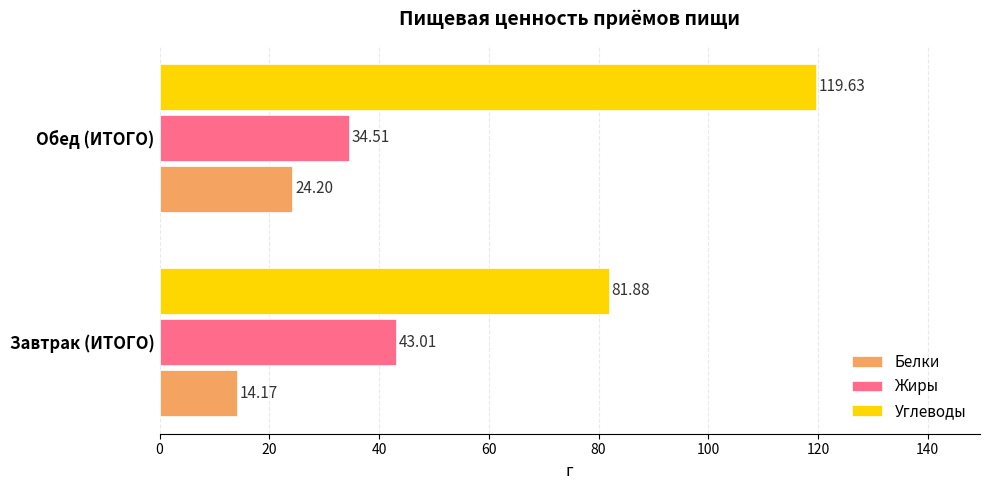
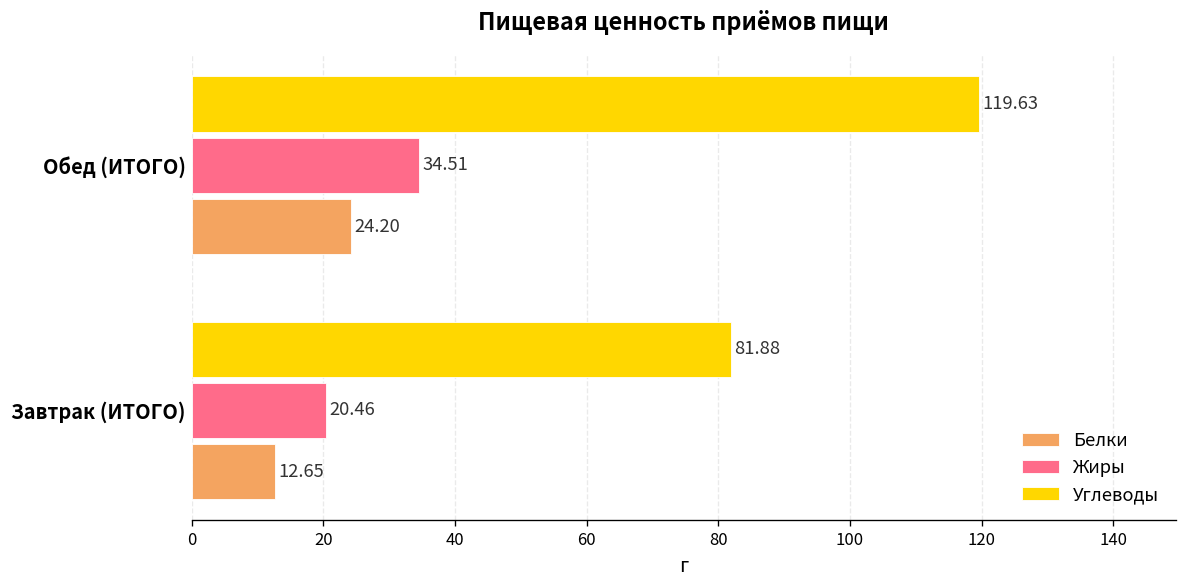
Жиры, Завтрак (ИТОГО): 43.01 -> 20.46
Белки, Завтрак (ИТОГО): 14.17 -> 12.65
